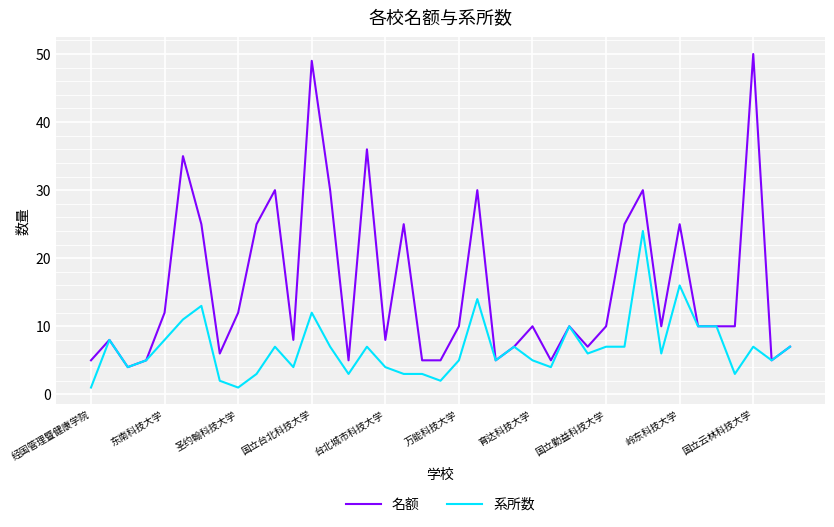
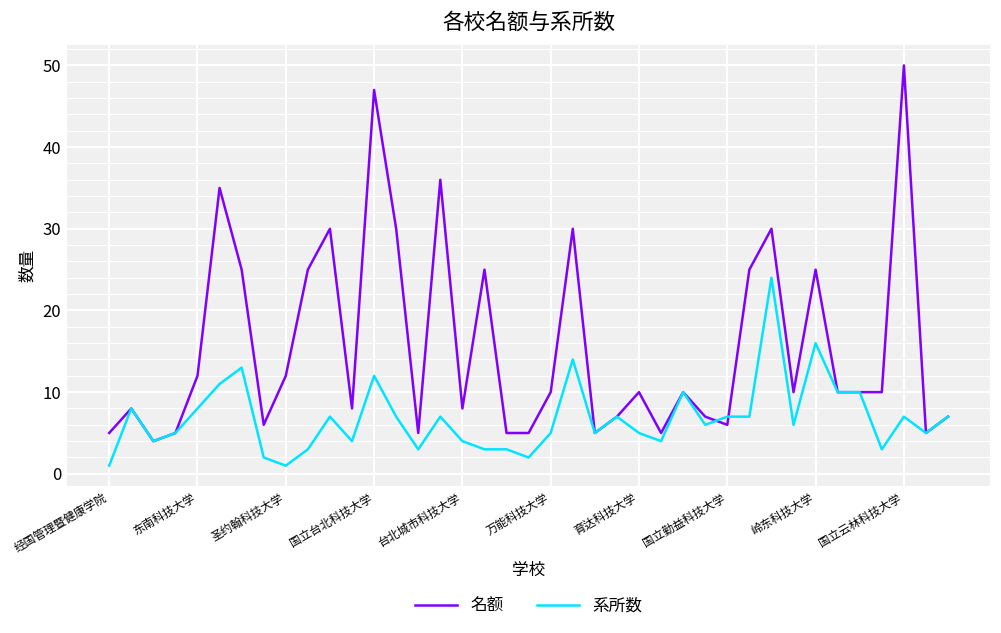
名额, 国立台北科技大学: 49 -> 47
名额, 国立勤益科技大学: 10 -> 6
